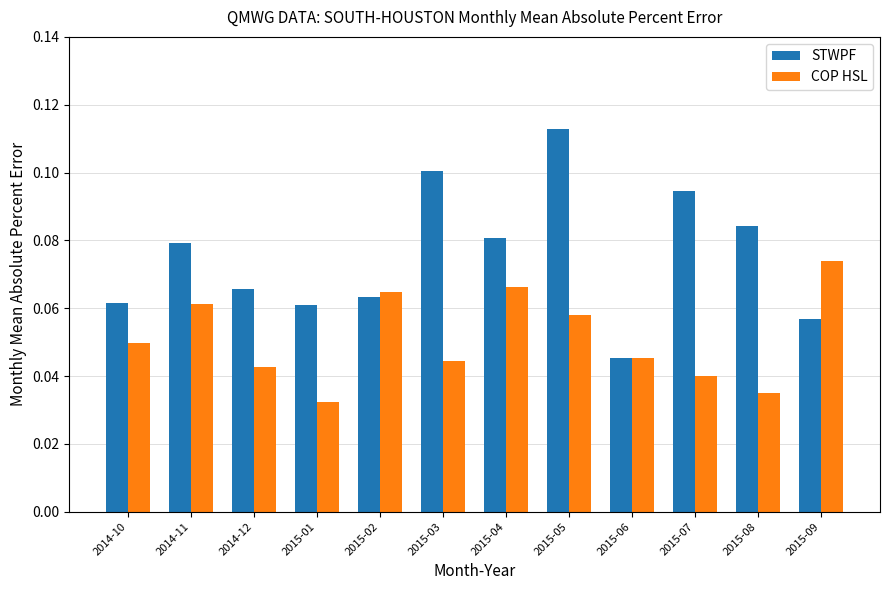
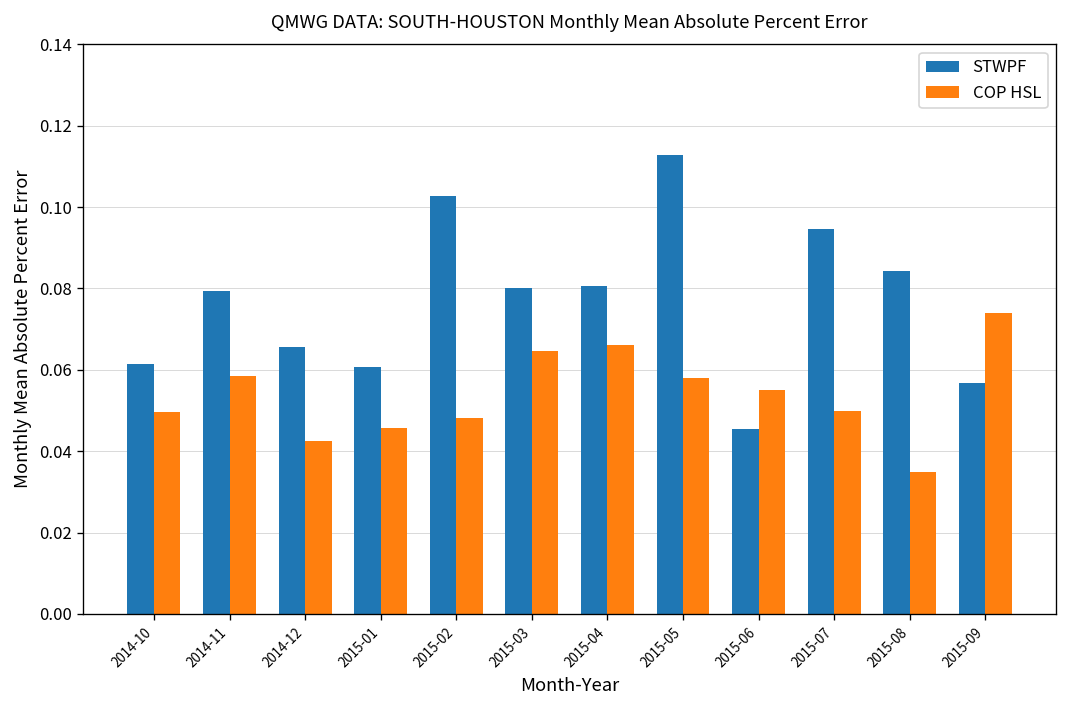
COP HSL, 2014-11: 0.061 -> 0.059
COP HSL, 2015-01: 0.032 -> 0.046
STWPF, 2015-02: 0.063 -> 0.103
COP HSL, 2015-02: 0.065 -> 0.048
STWPF, 2015-03: 0.101 -> 0.080
COP HSL, 2015-03: 0.045 -> 0.065
COP HSL, 2015-06: 0.045 -> 0.055
COP HSL, 2015-07: 0.04 -> 0.05
